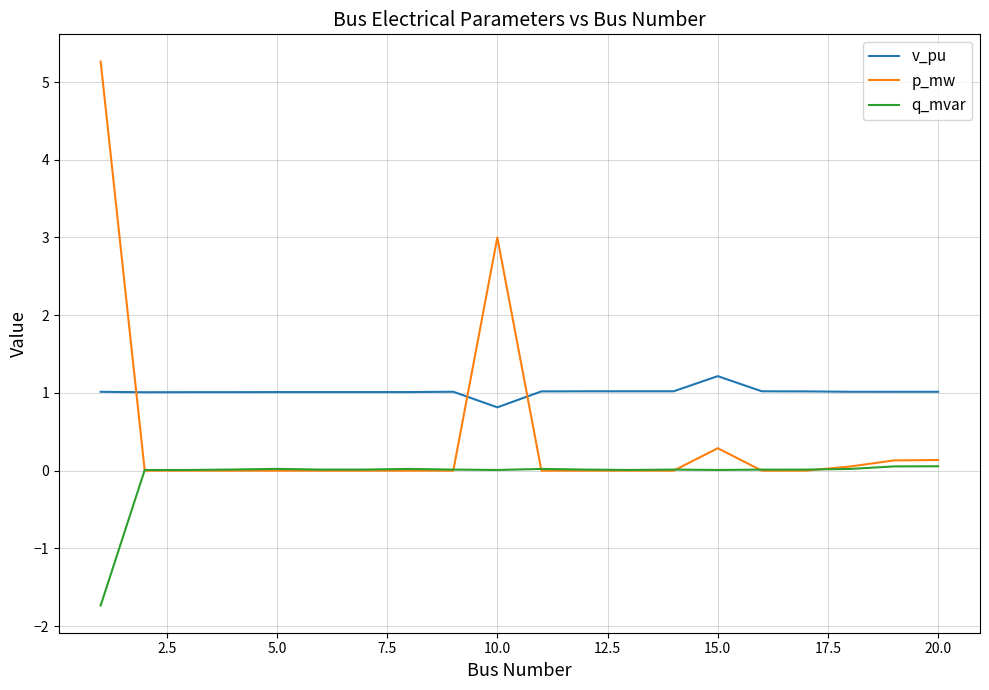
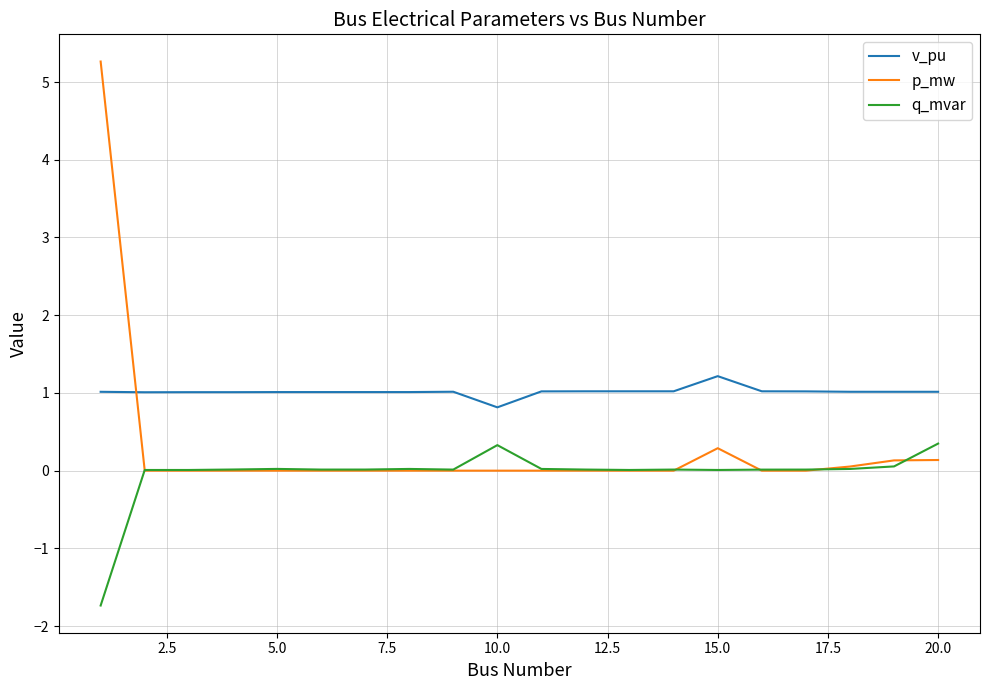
p_mw, 10.0: 3 -> 0
q_mvar, 10.0: 0.0 -> 0.3
q_mvar, 20.0: 0.1 -> 0.3
